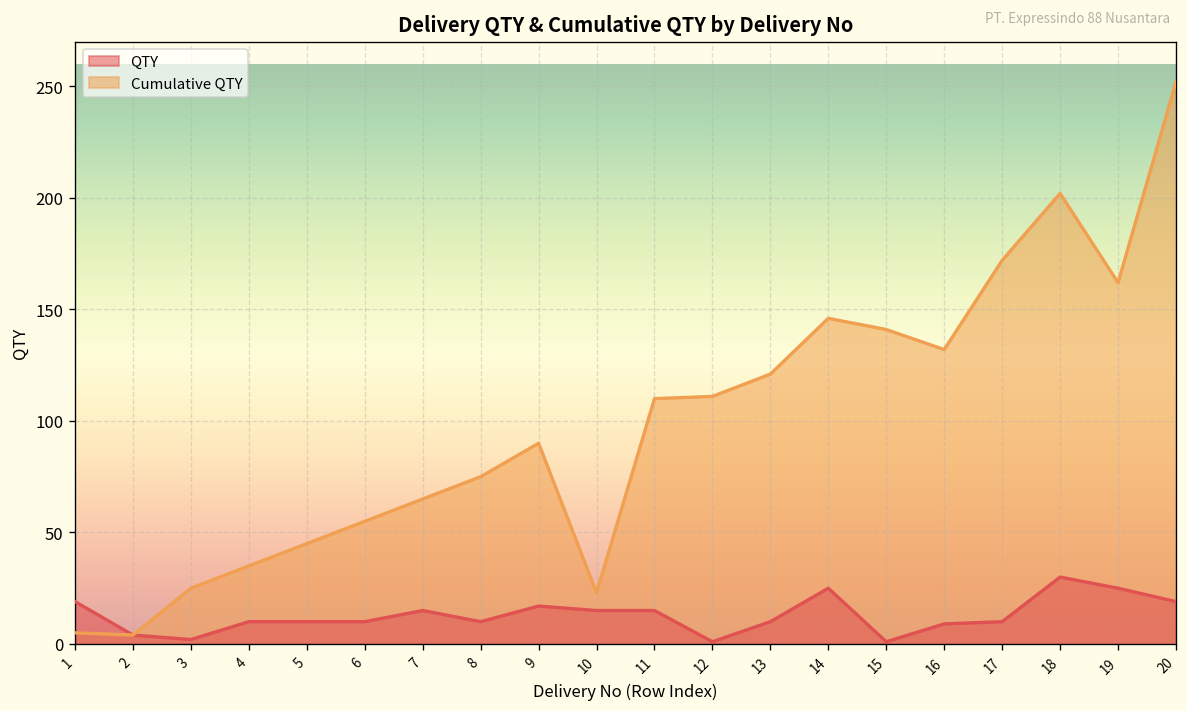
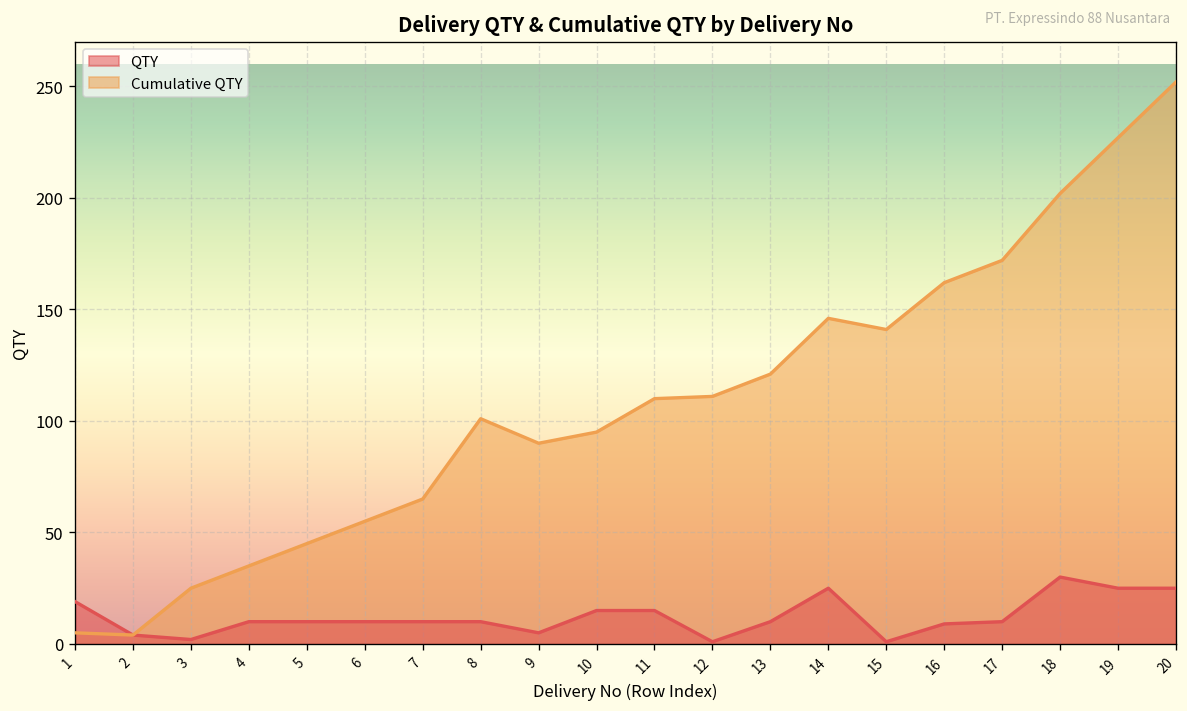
QTY, 7: 15 -> 10
Cumulative QTY, 8: 75 -> 101
QTY, 9: 17 -> 5
Cumulative QTY, 10: 23 -> 95
Cumulative QTY, 16: 132 -> 162
Cumulative QTY, 19: 162 -> 227
QTY, 20: 19 -> 25
